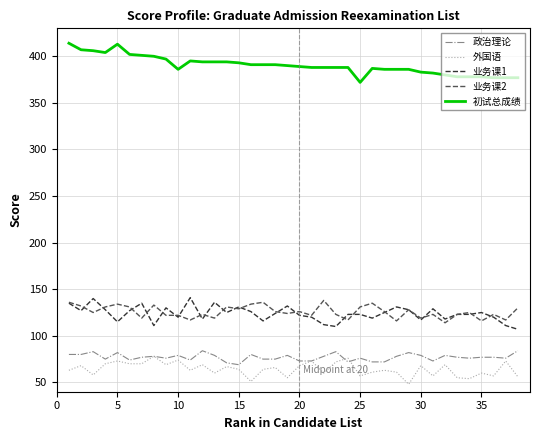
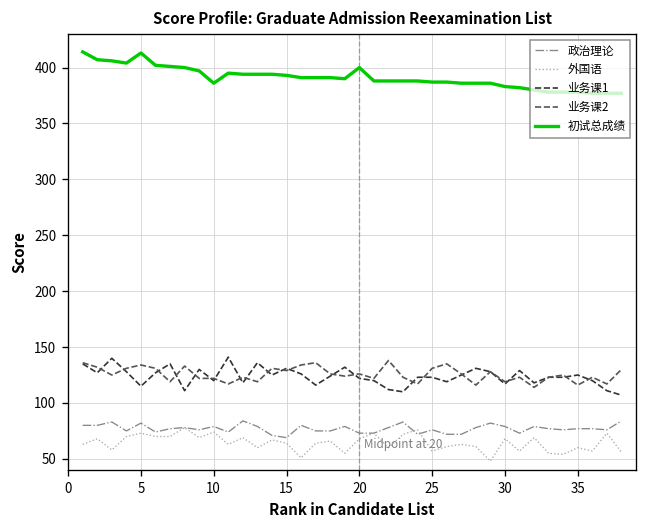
初试总成绩, 20: 390 -> 400
初试总成绩, 25: 370 -> 390
